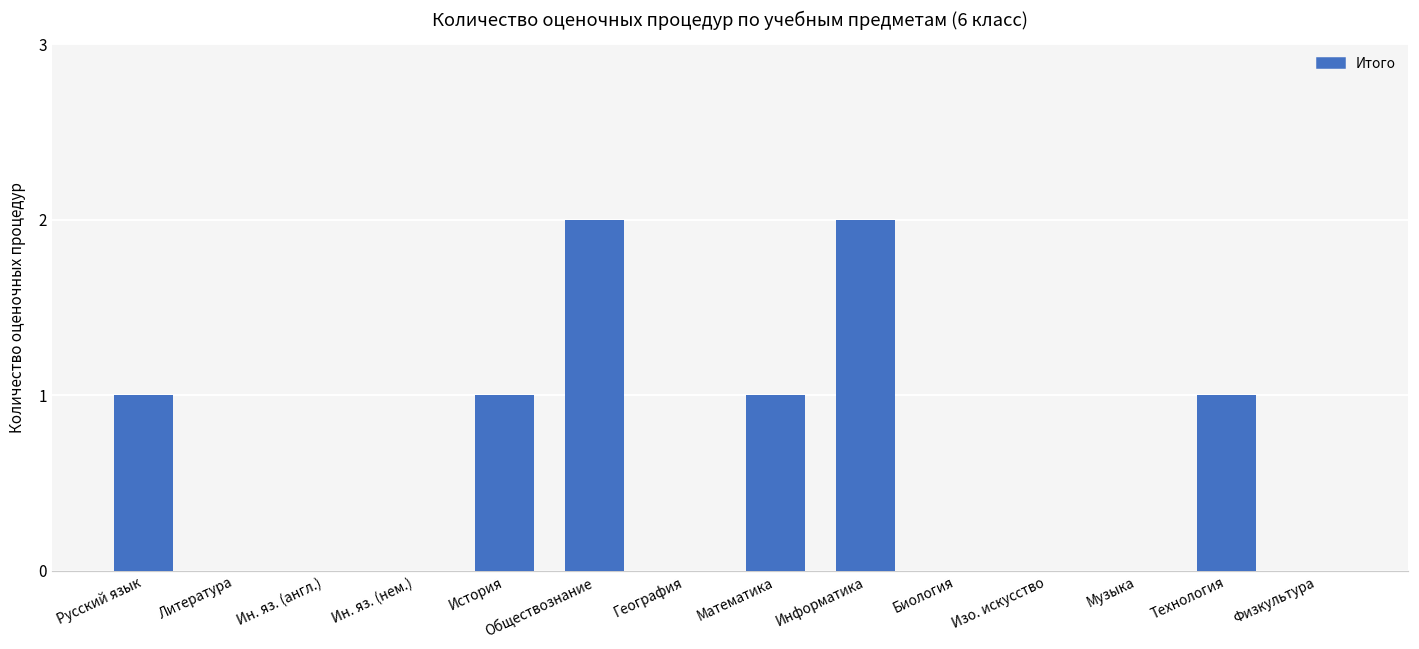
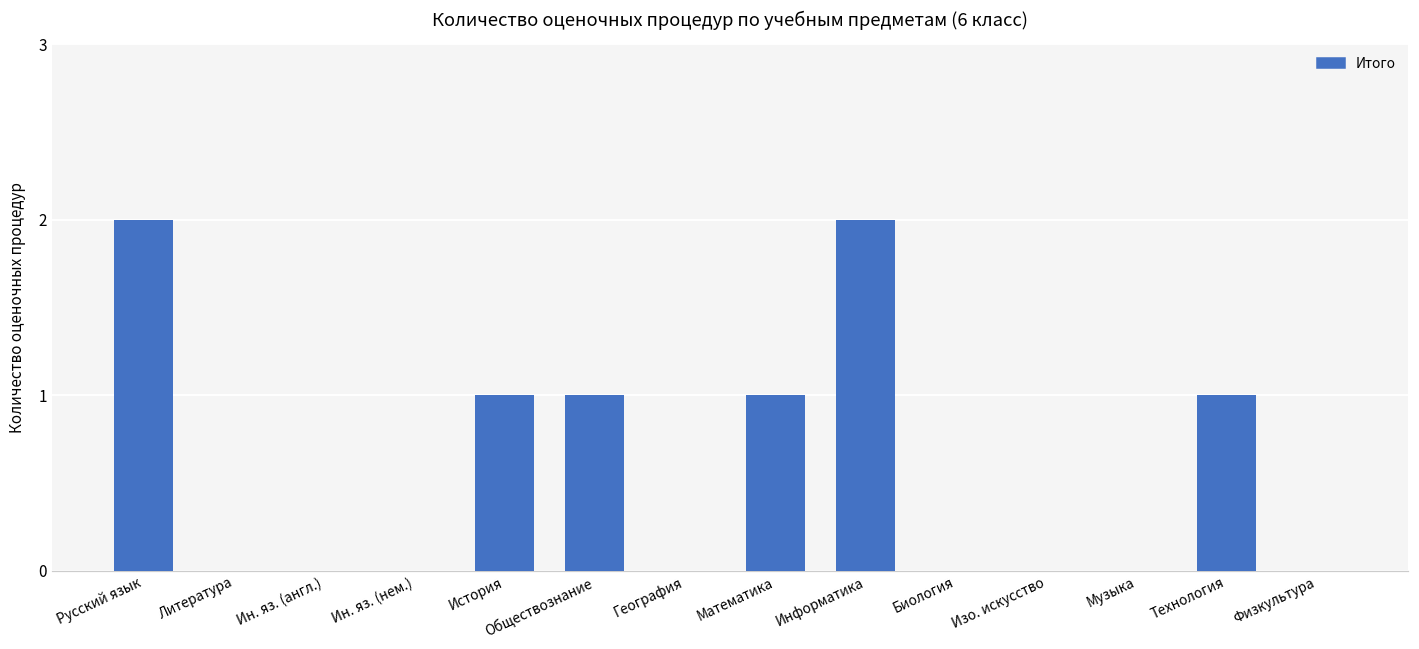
Русский язык: 1 -> 2
Обществознание: 2 -> 1
